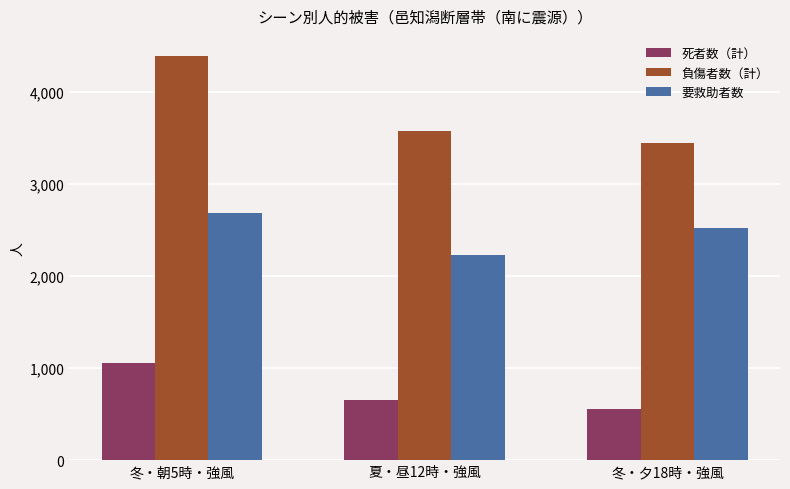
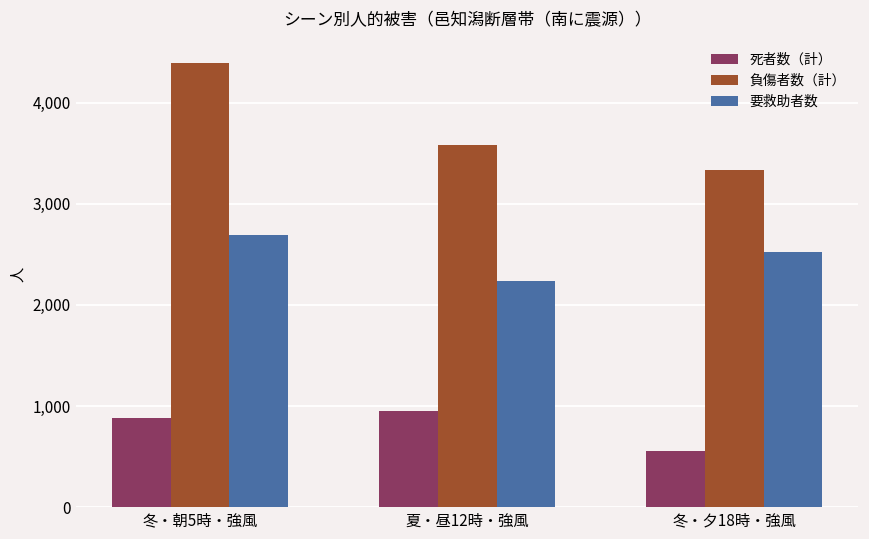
死者数（計）, 冬・朝5時・強風: 1,100 -> 900
死者数（計）, 夏・昼12時・強風: 700 -> 1,000
負傷者数（計）, 冬・夕18時・強風: 3,400 -> 3,300
